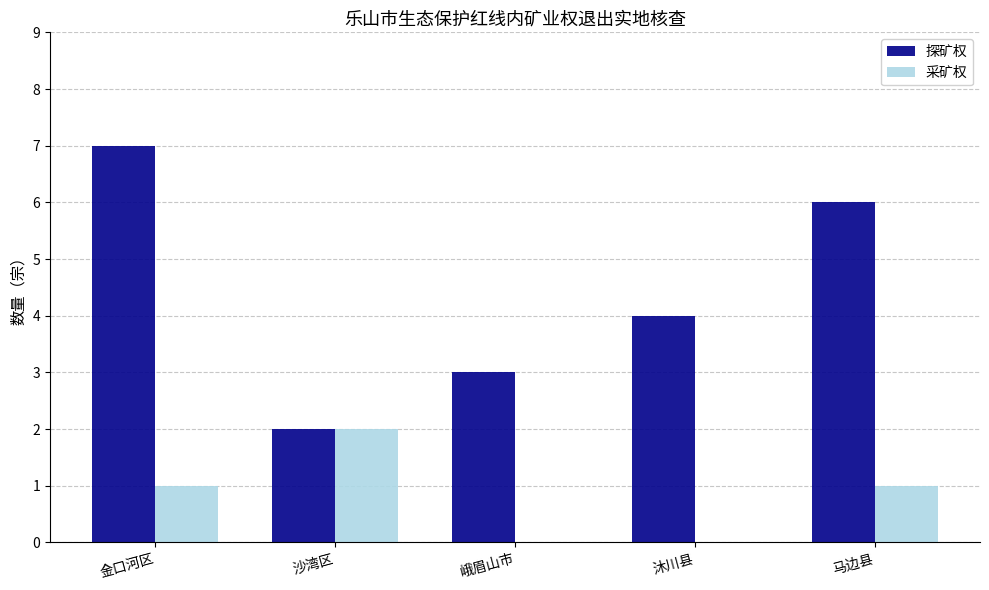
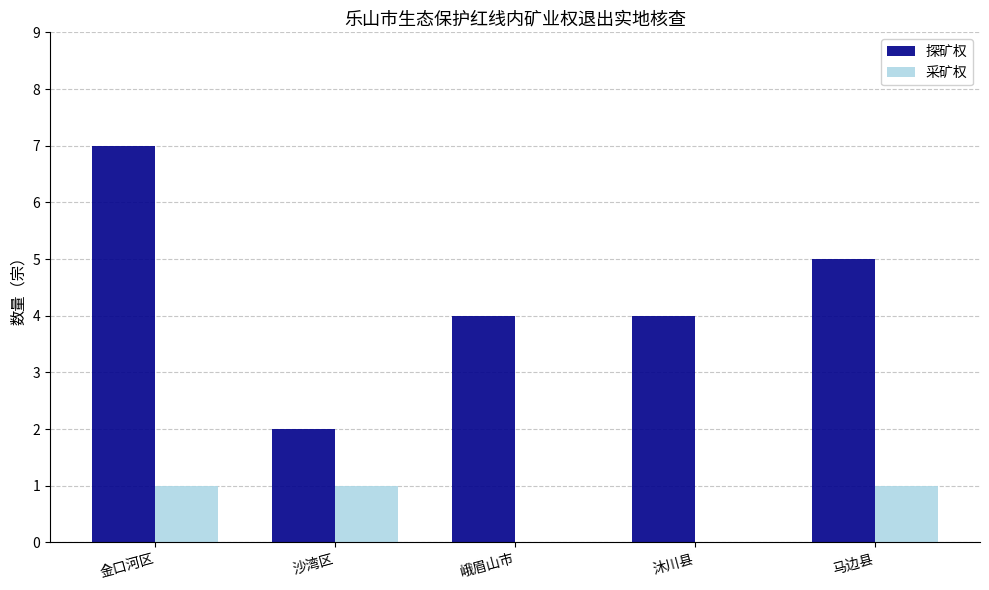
采矿权, 沙湾区: 2 -> 1
探矿权, 峨眉山市: 3 -> 4
探矿权, 马边县: 6 -> 5
